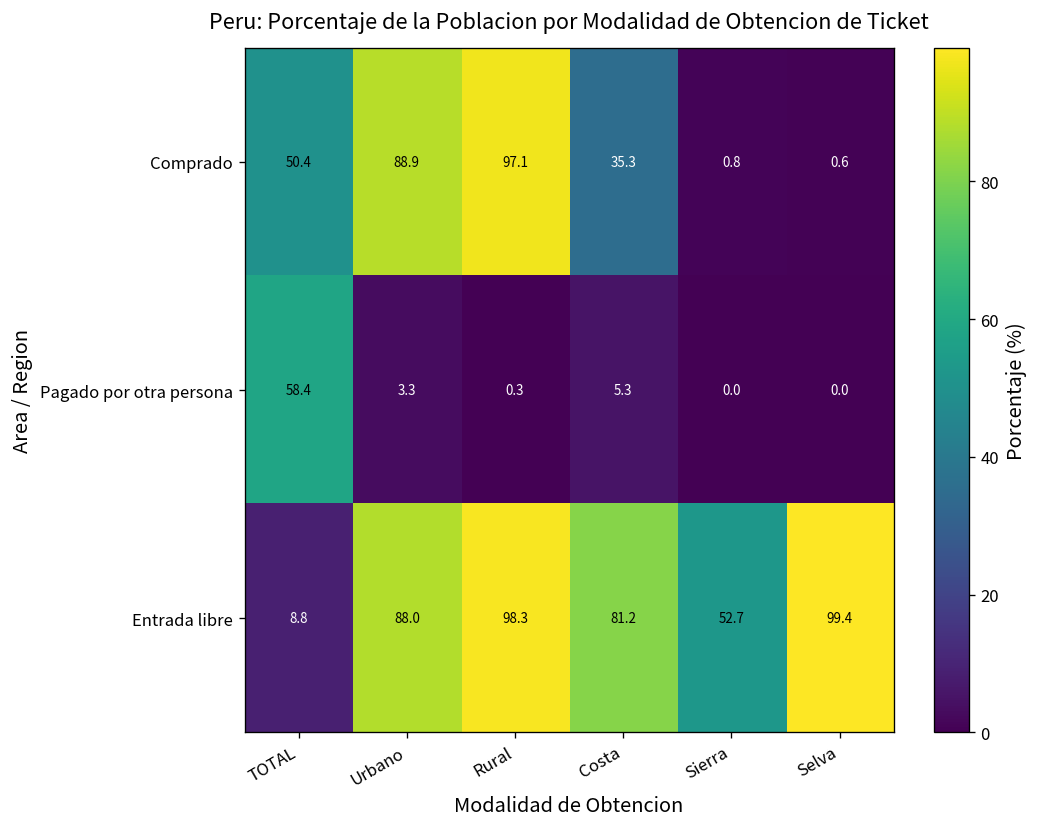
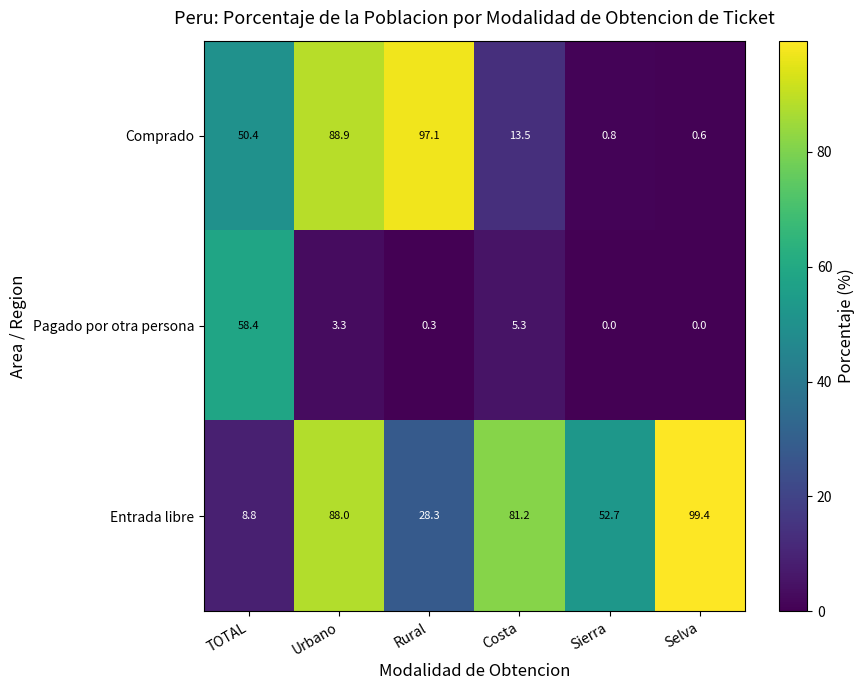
Comprado, Costa: 35.3 -> 13.5
Entrada libre, Rural: 98.3 -> 28.3
